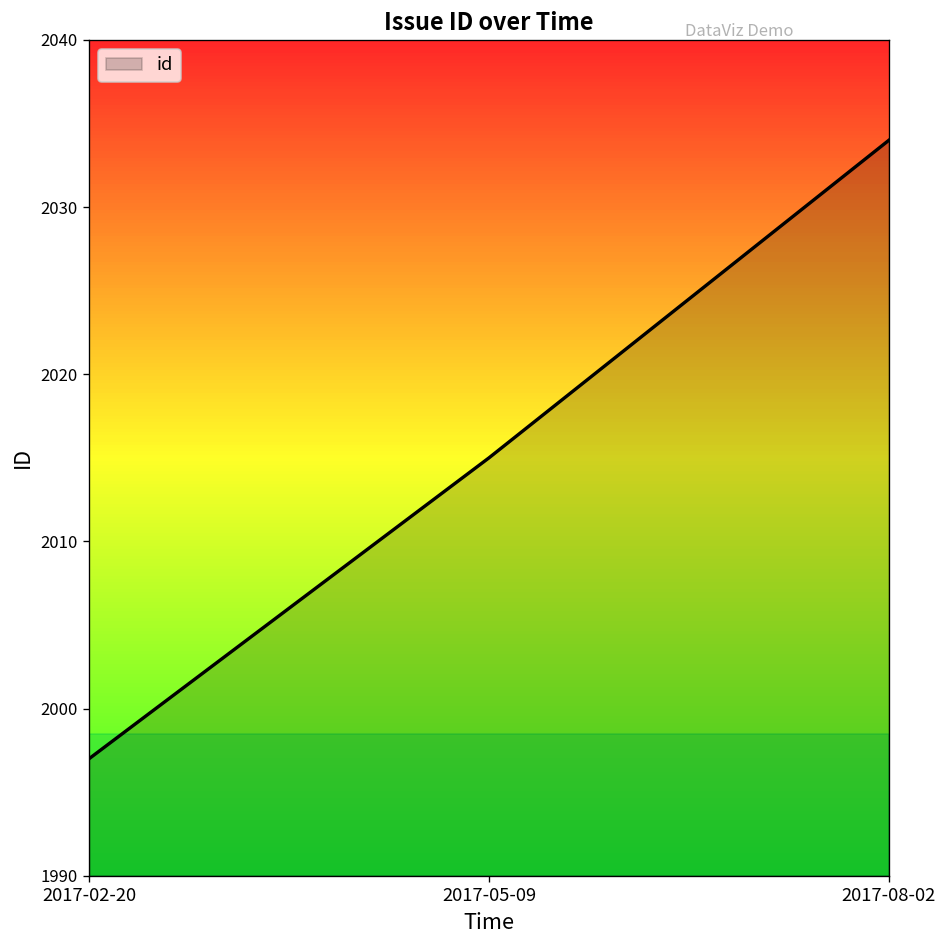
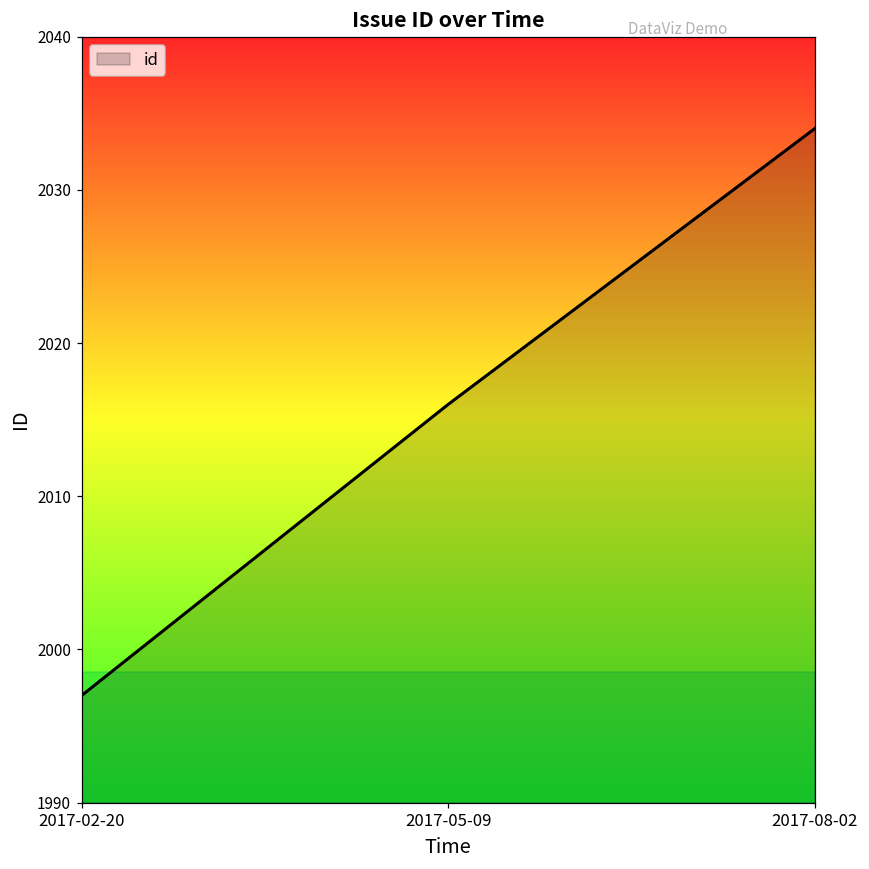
2017-05-09: 2015 -> 2016
